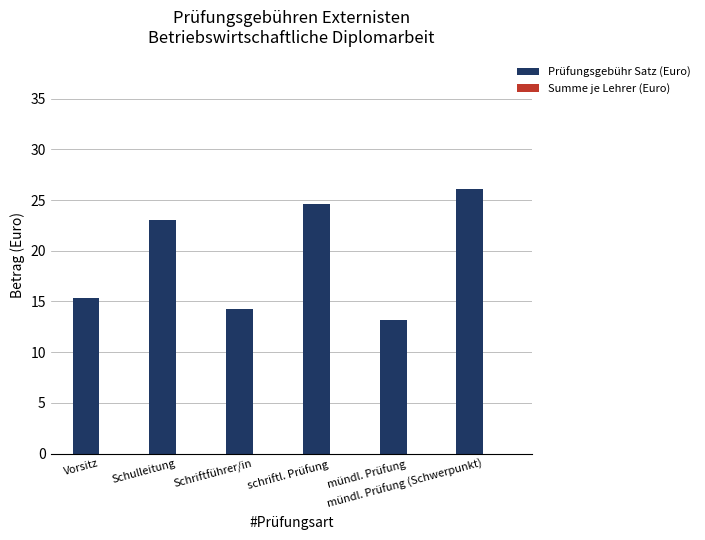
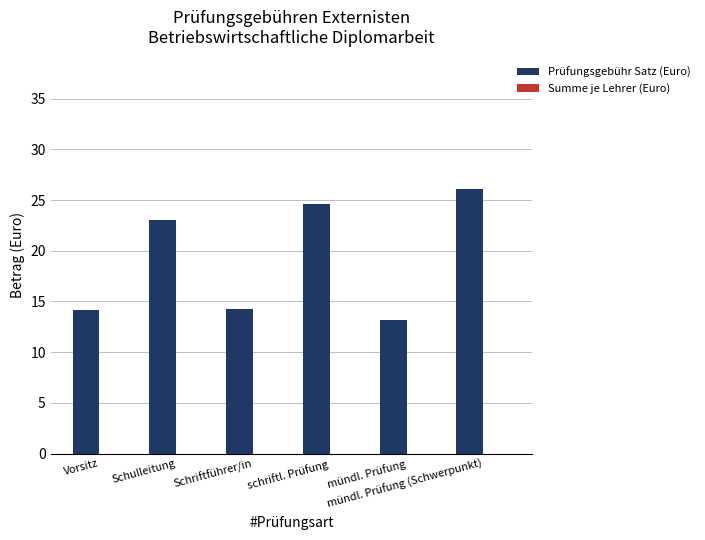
Prüfungsgebühr Satz (Euro), Vorsitz: 15.3 -> 14.2
